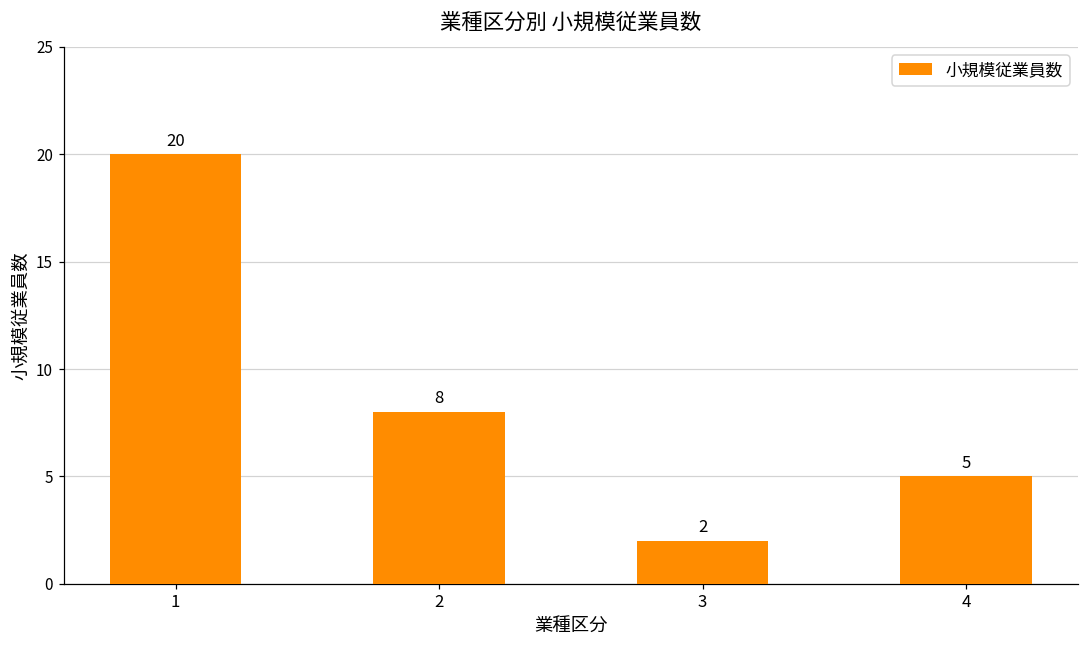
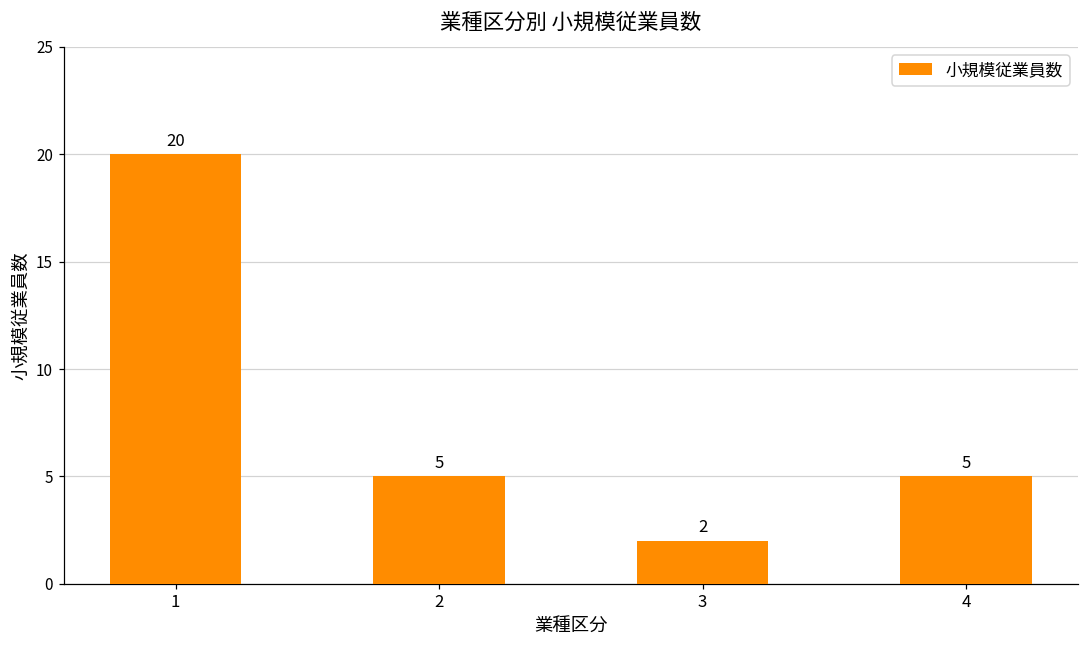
2: 8 -> 5
